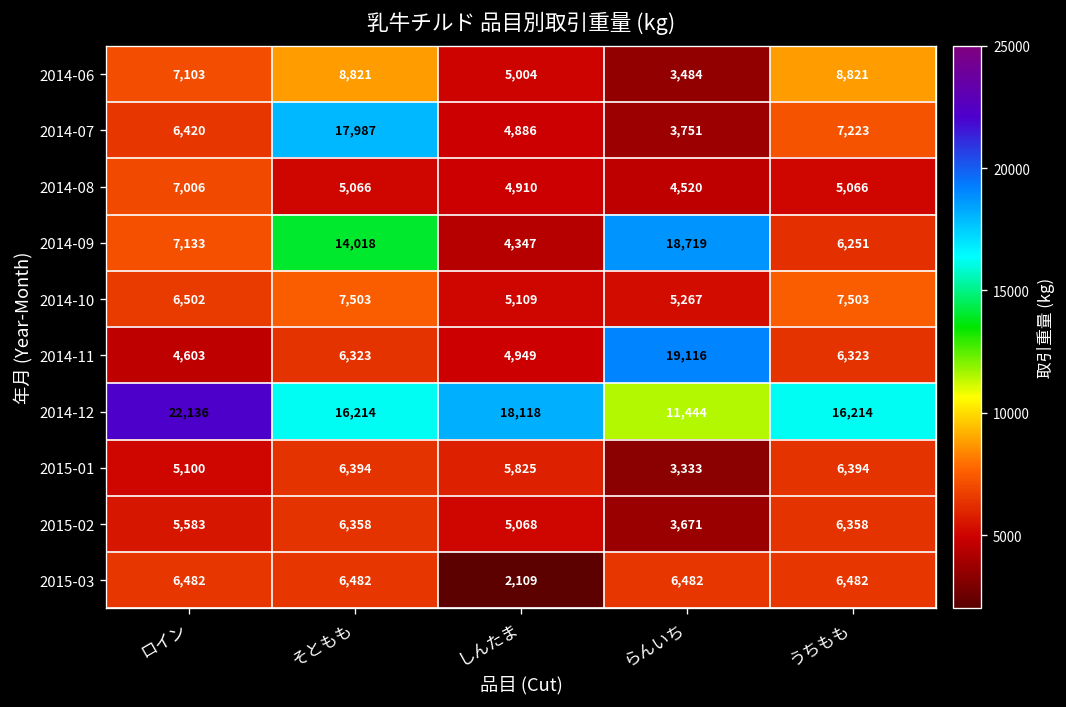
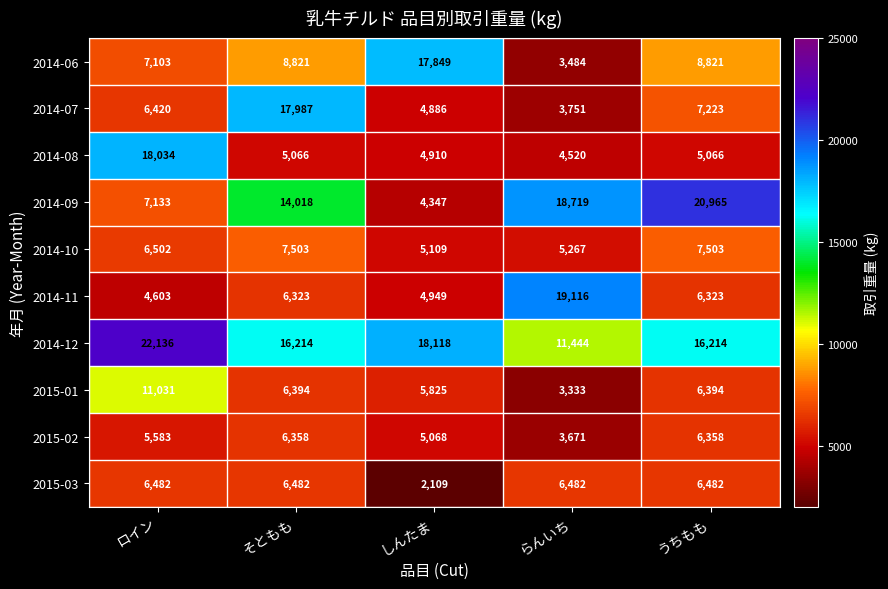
2014-06, しんたま: 5,004 -> 17,849
2014-08, ロイン: 7,006 -> 18,034
2014-09, うちもも: 6,251 -> 20,965
2015-01, ロイン: 5,100 -> 11,031
